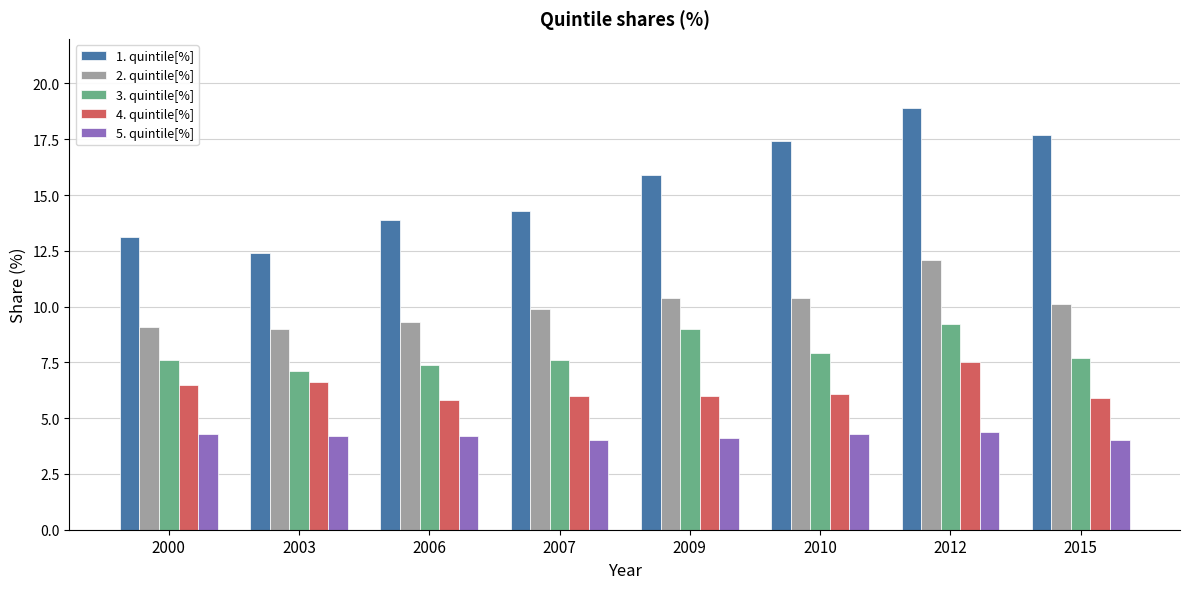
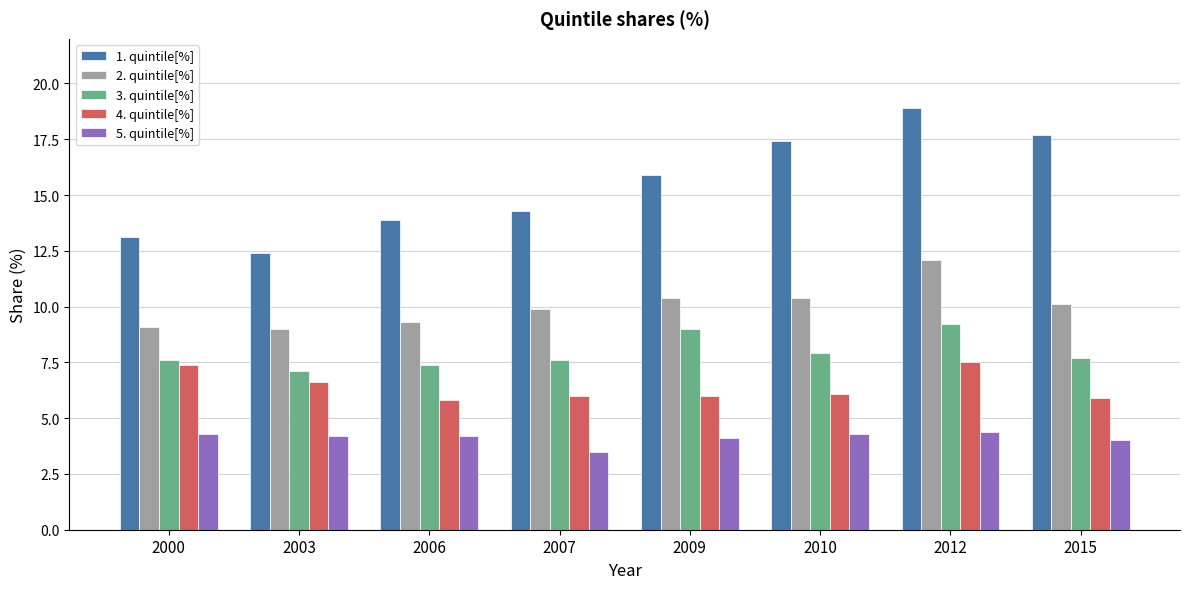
4. quintile[%], 2000: 6.5 -> 7.4
5. quintile[%], 2007: 4.0 -> 3.5
